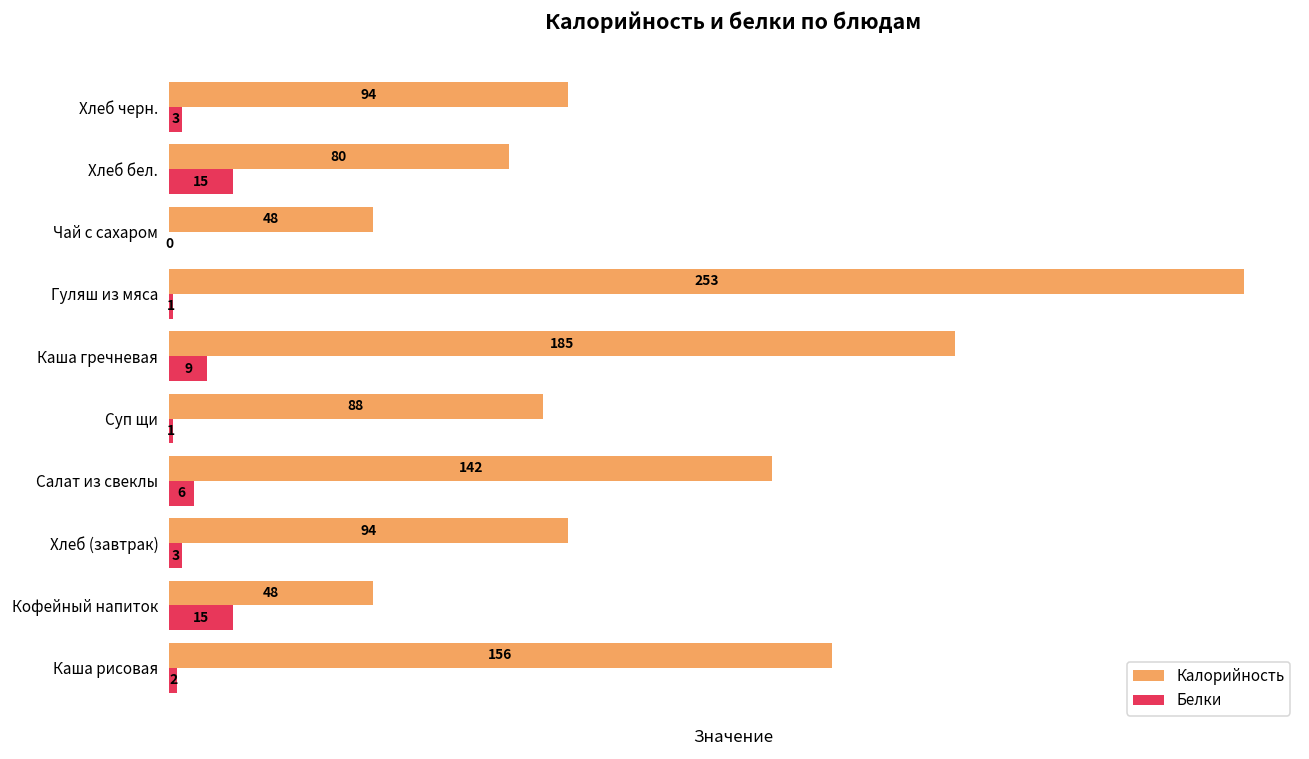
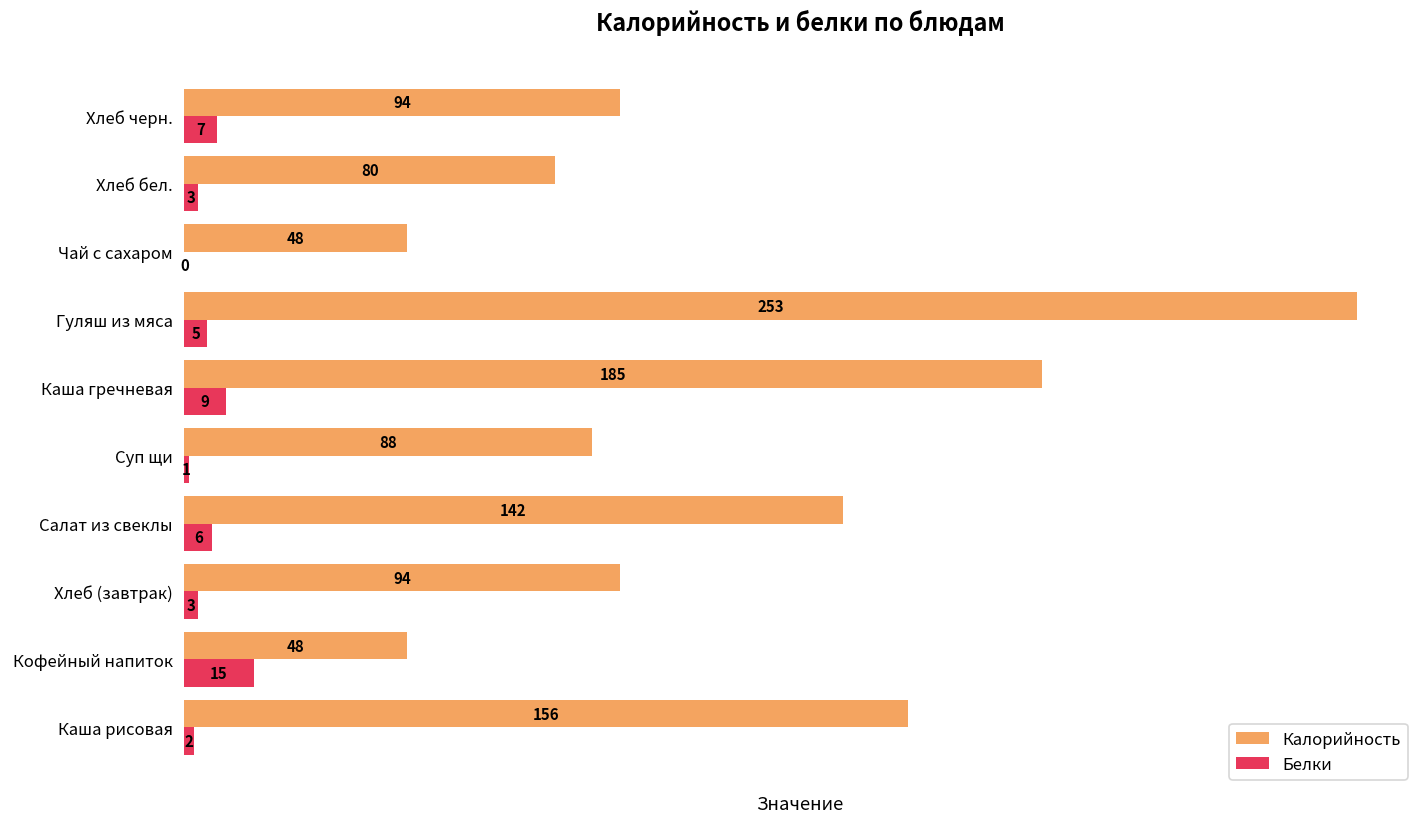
Белки, Хлеб черн.: 3 -> 7
Белки, Хлеб бел.: 15 -> 3
Белки, Гуляш из мяса: 1 -> 5
